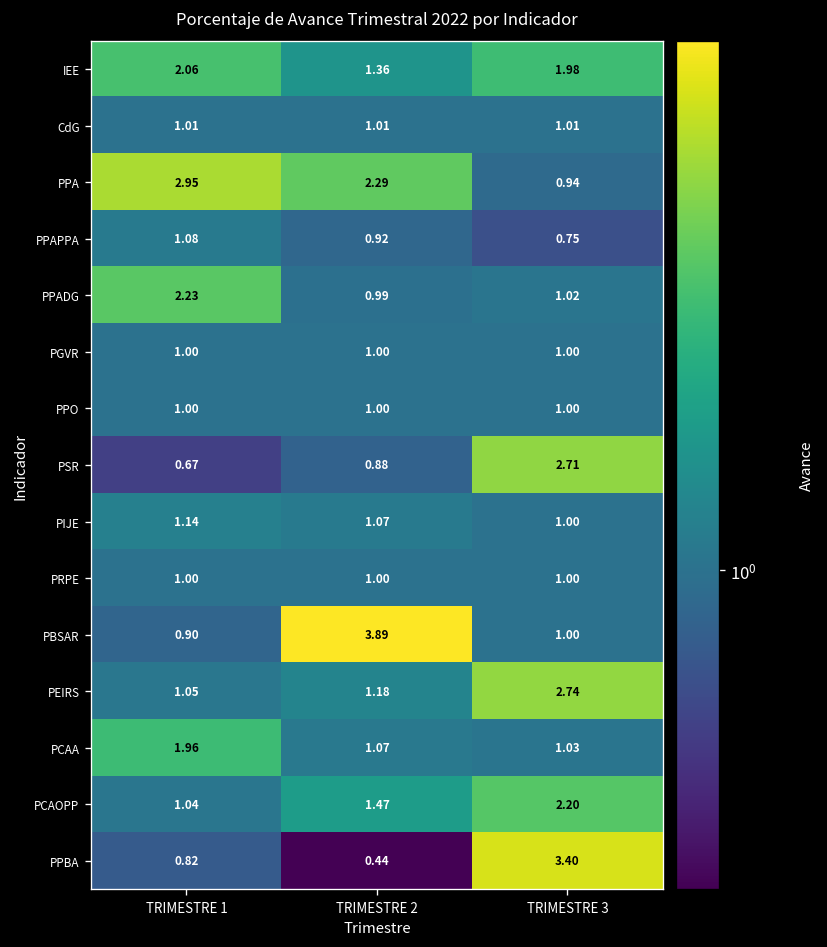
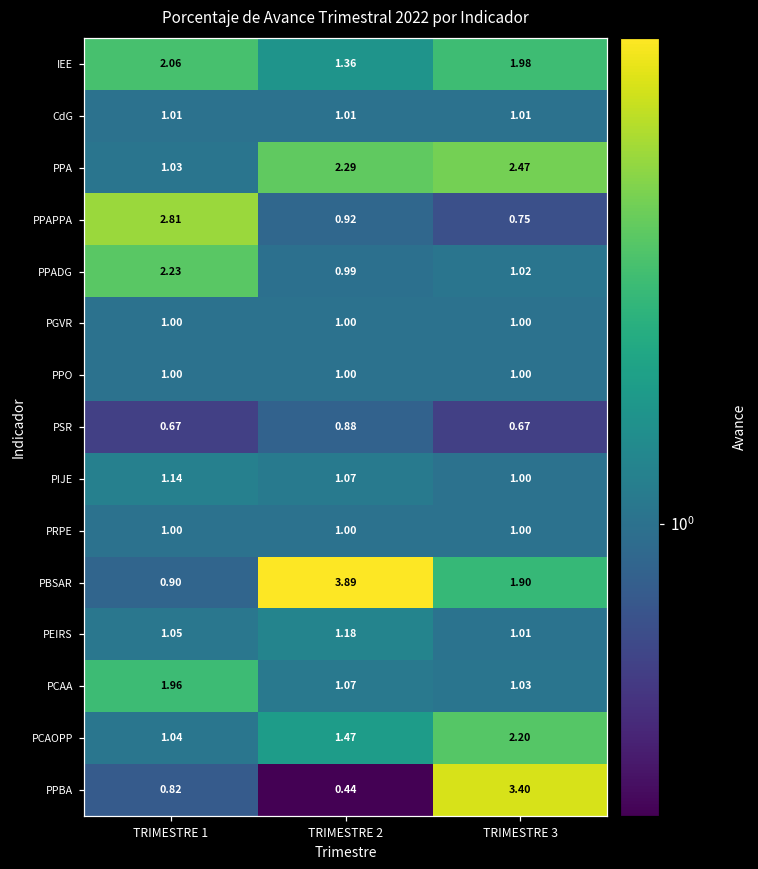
PPA, TRIMESTRE 1: 2.95 -> 1.03
PPA, TRIMESTRE 3: 0.94 -> 2.47
PPAPPA, TRIMESTRE 1: 1.08 -> 2.81
PSR, TRIMESTRE 3: 2.71 -> 0.67
PBSAR, TRIMESTRE 3: 1.00 -> 1.90
PEIRS, TRIMESTRE 3: 2.74 -> 1.01
